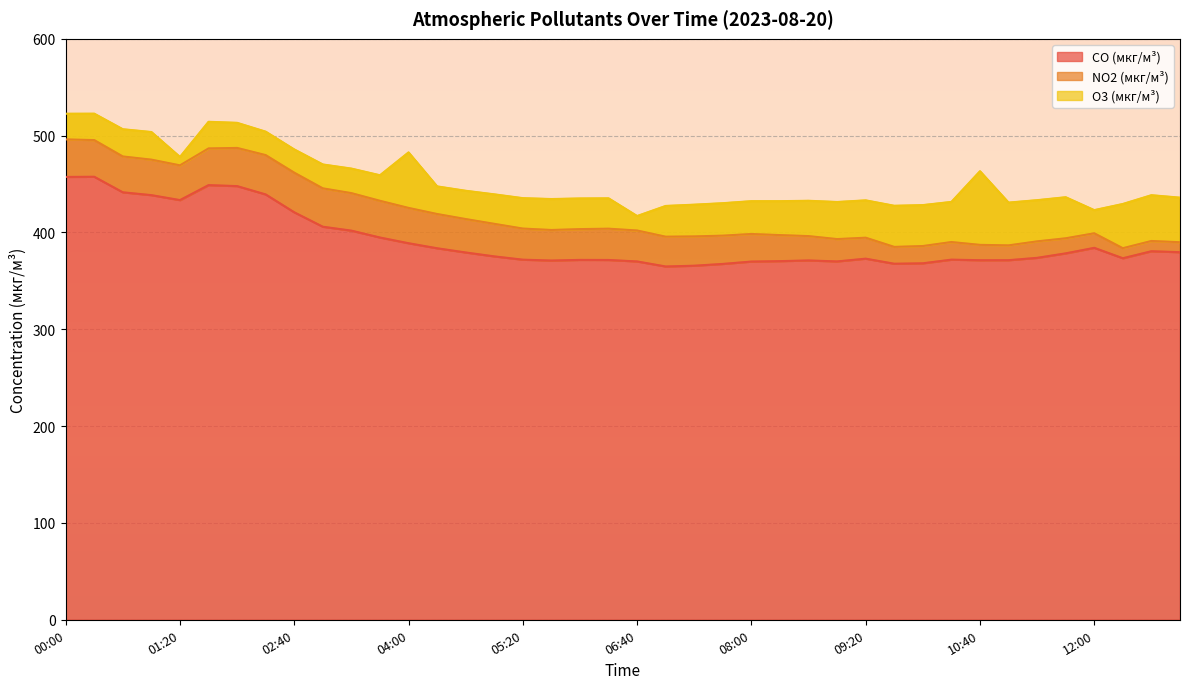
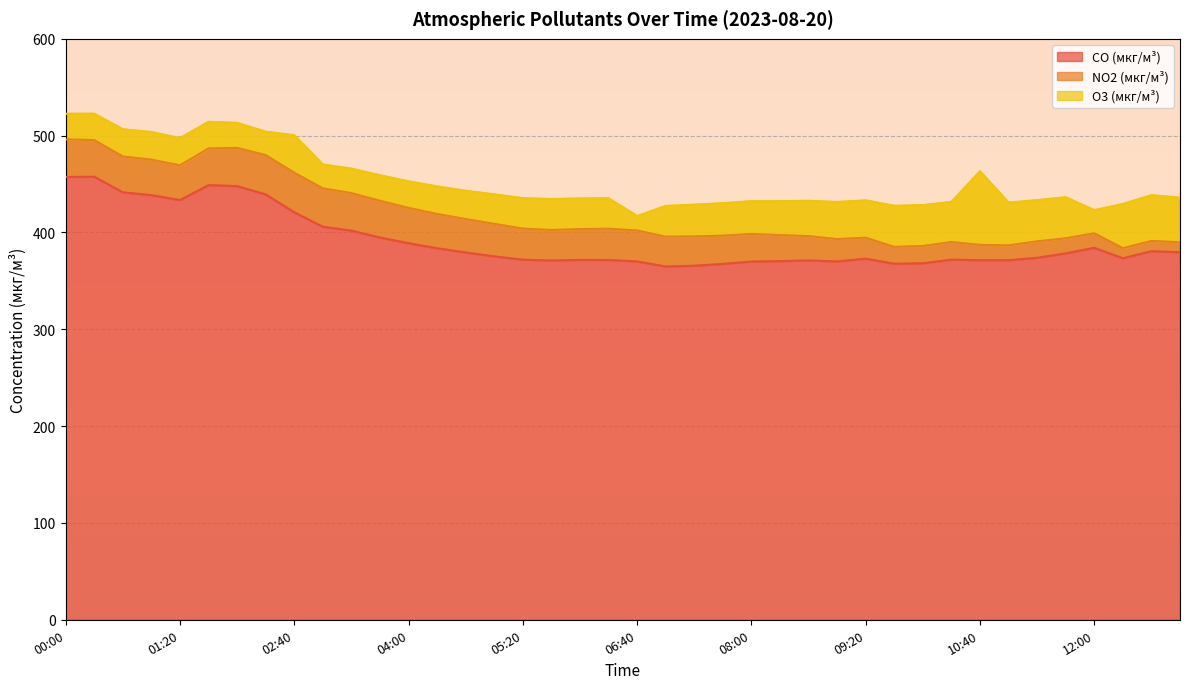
O3 (мкг/м³), 01:20: 10 -> 30
O3 (мкг/м³), 02:40: 20 -> 40
O3 (мкг/м³), 04:00: 60 -> 30
